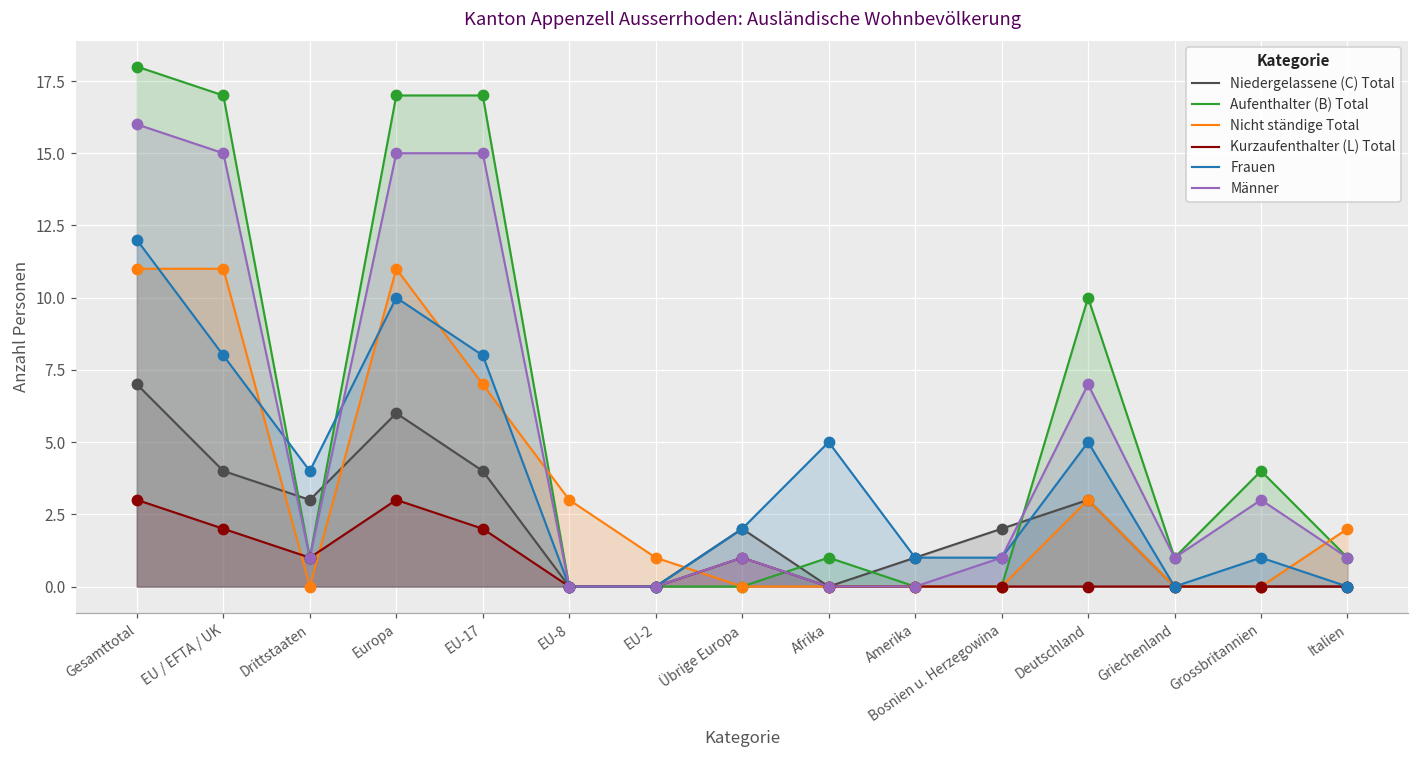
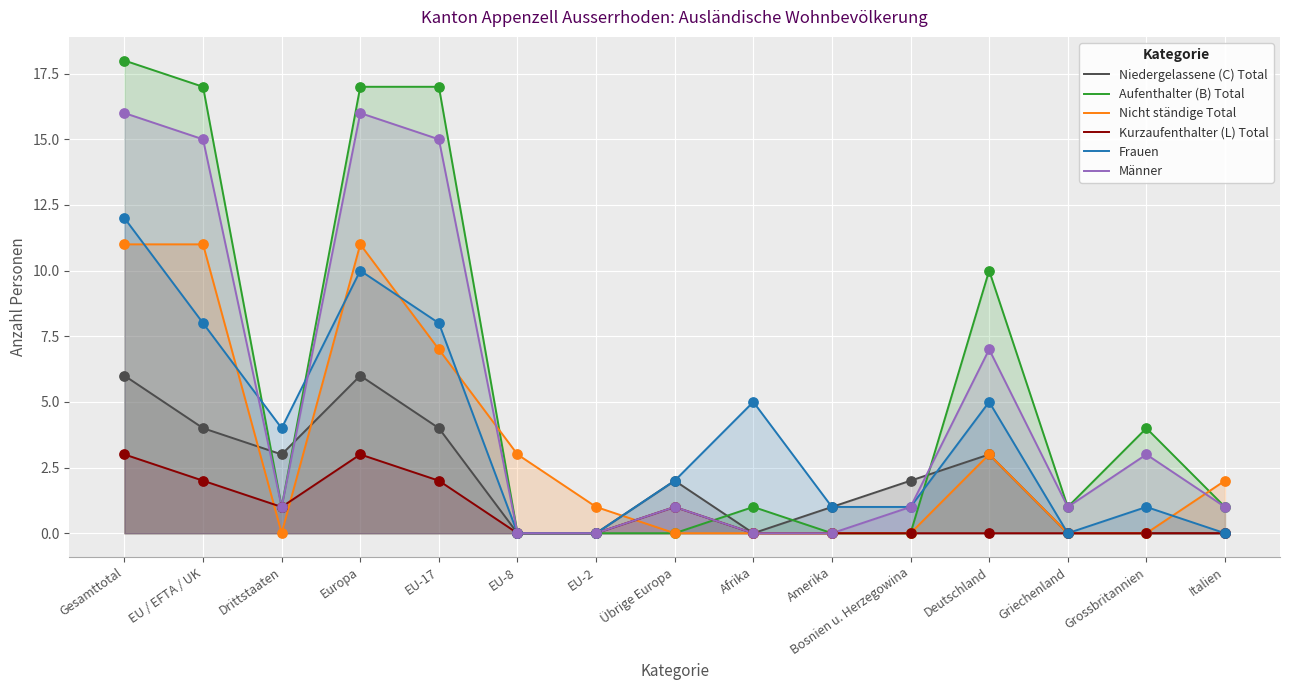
Niedergelassene (C) Total, Gesamttotal: 7 -> 6
Männer, Europa: 15 -> 16
